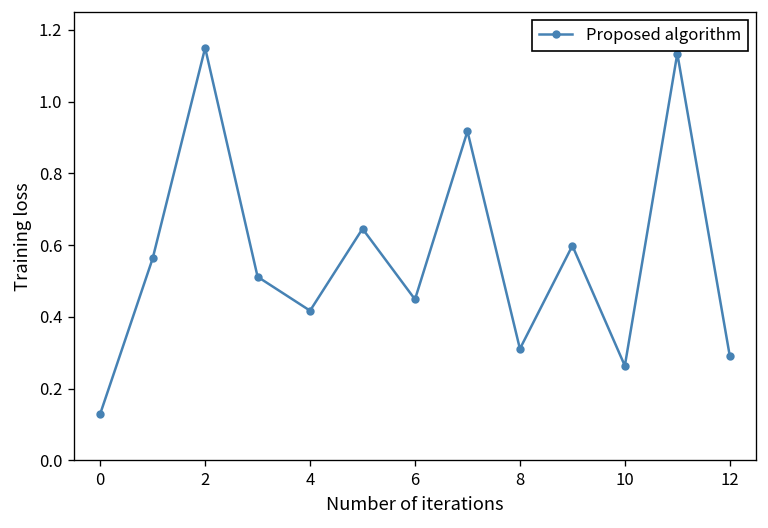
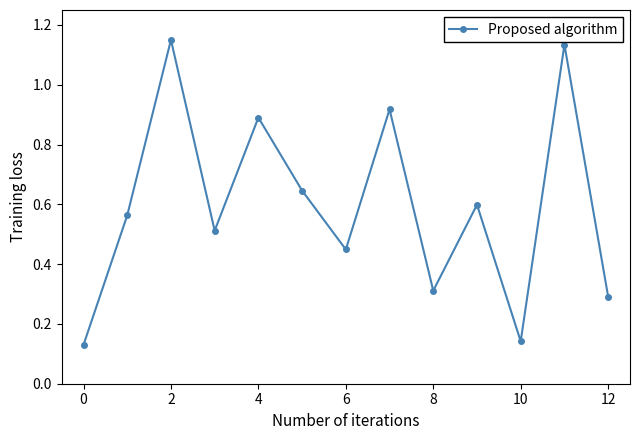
4: 0.42 -> 0.89
10: 0.26 -> 0.14
